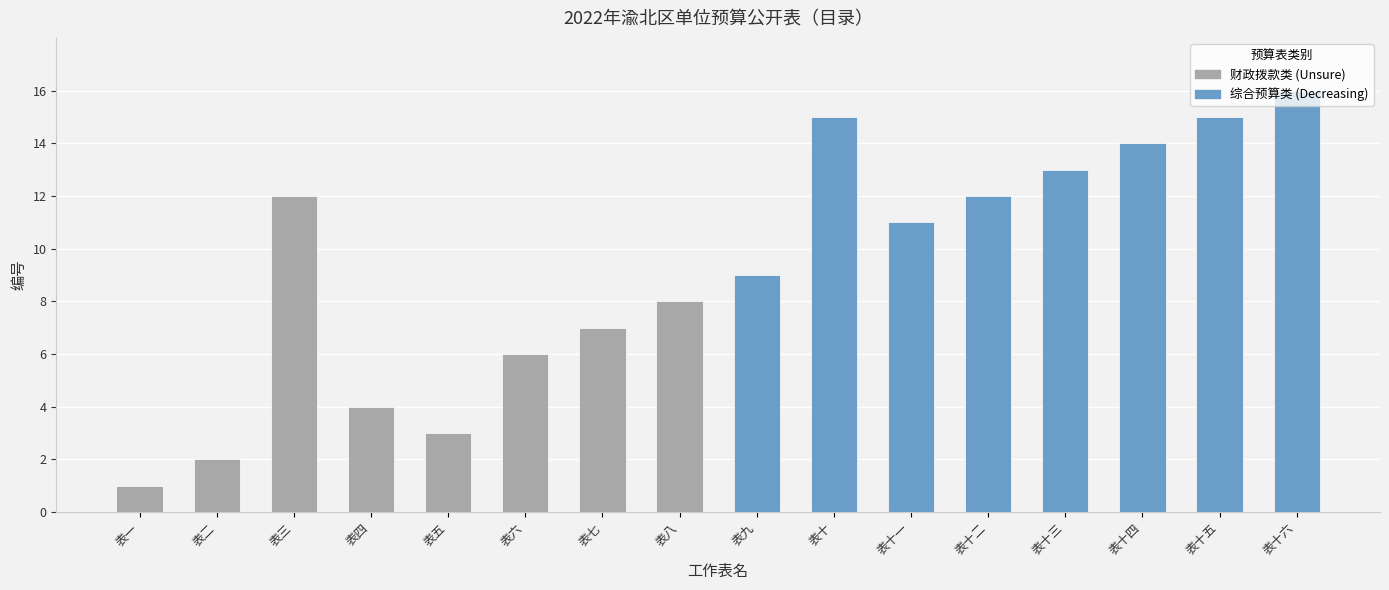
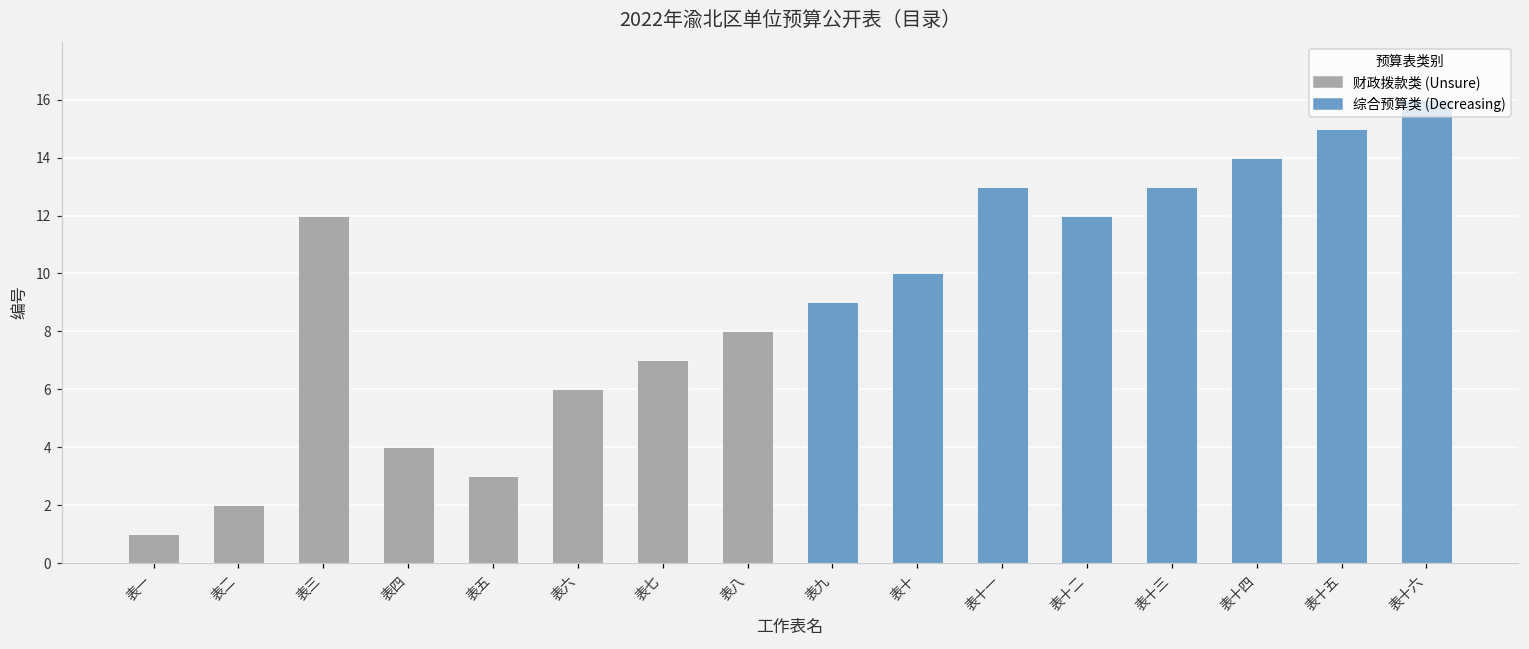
表十: 15 -> 10
表十一: 11 -> 13
